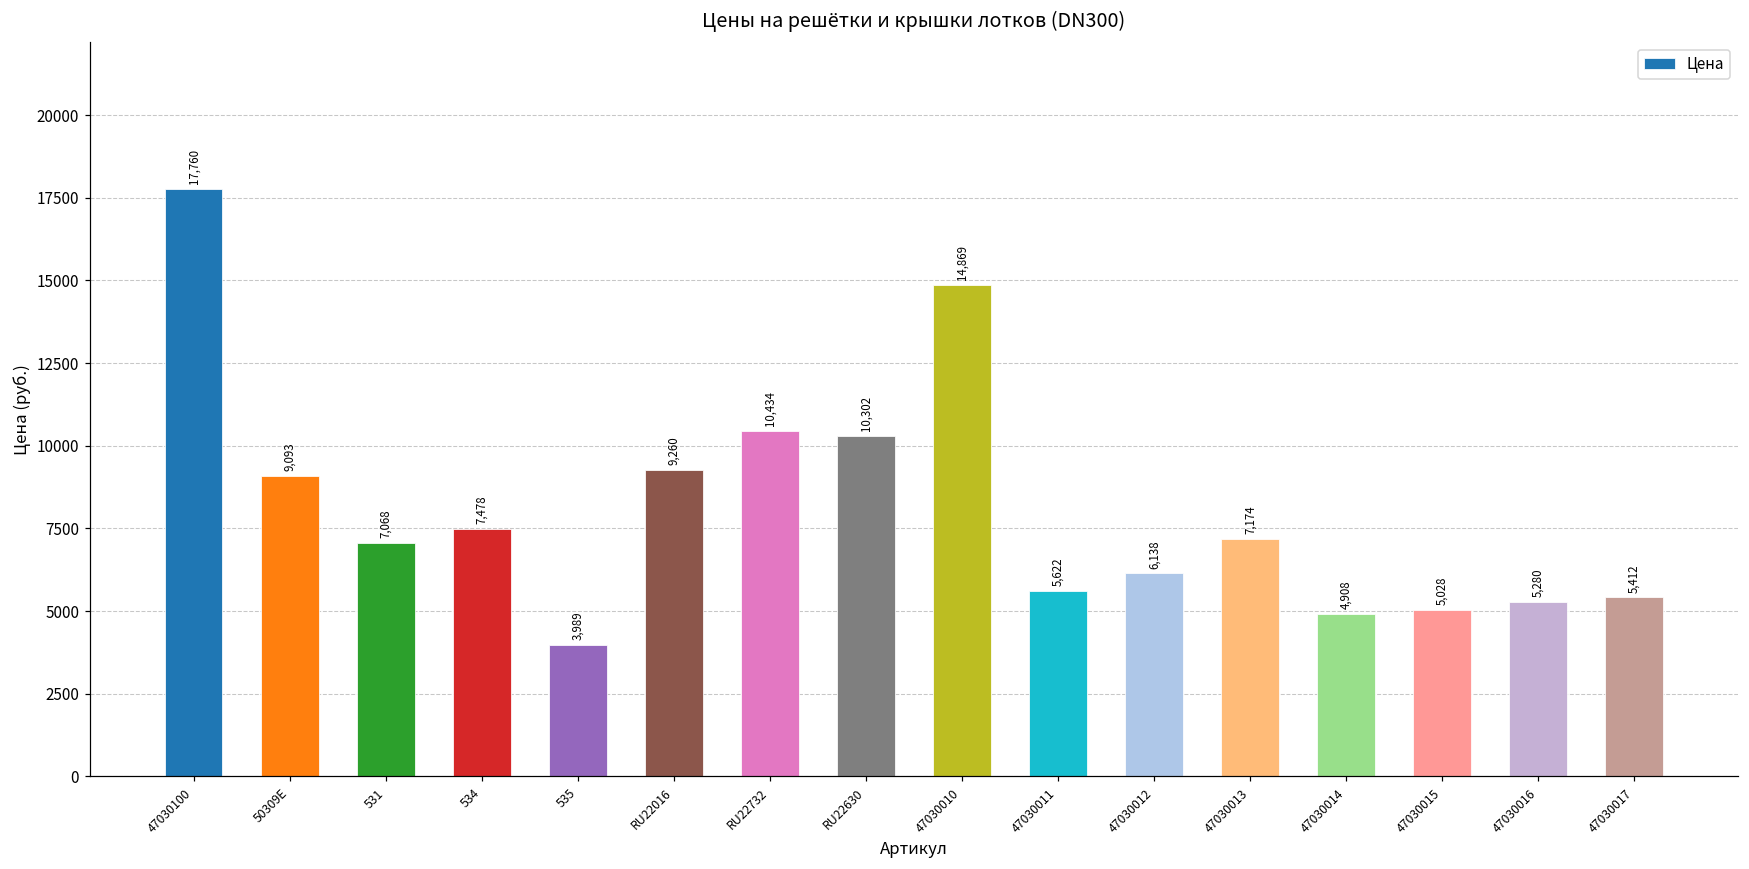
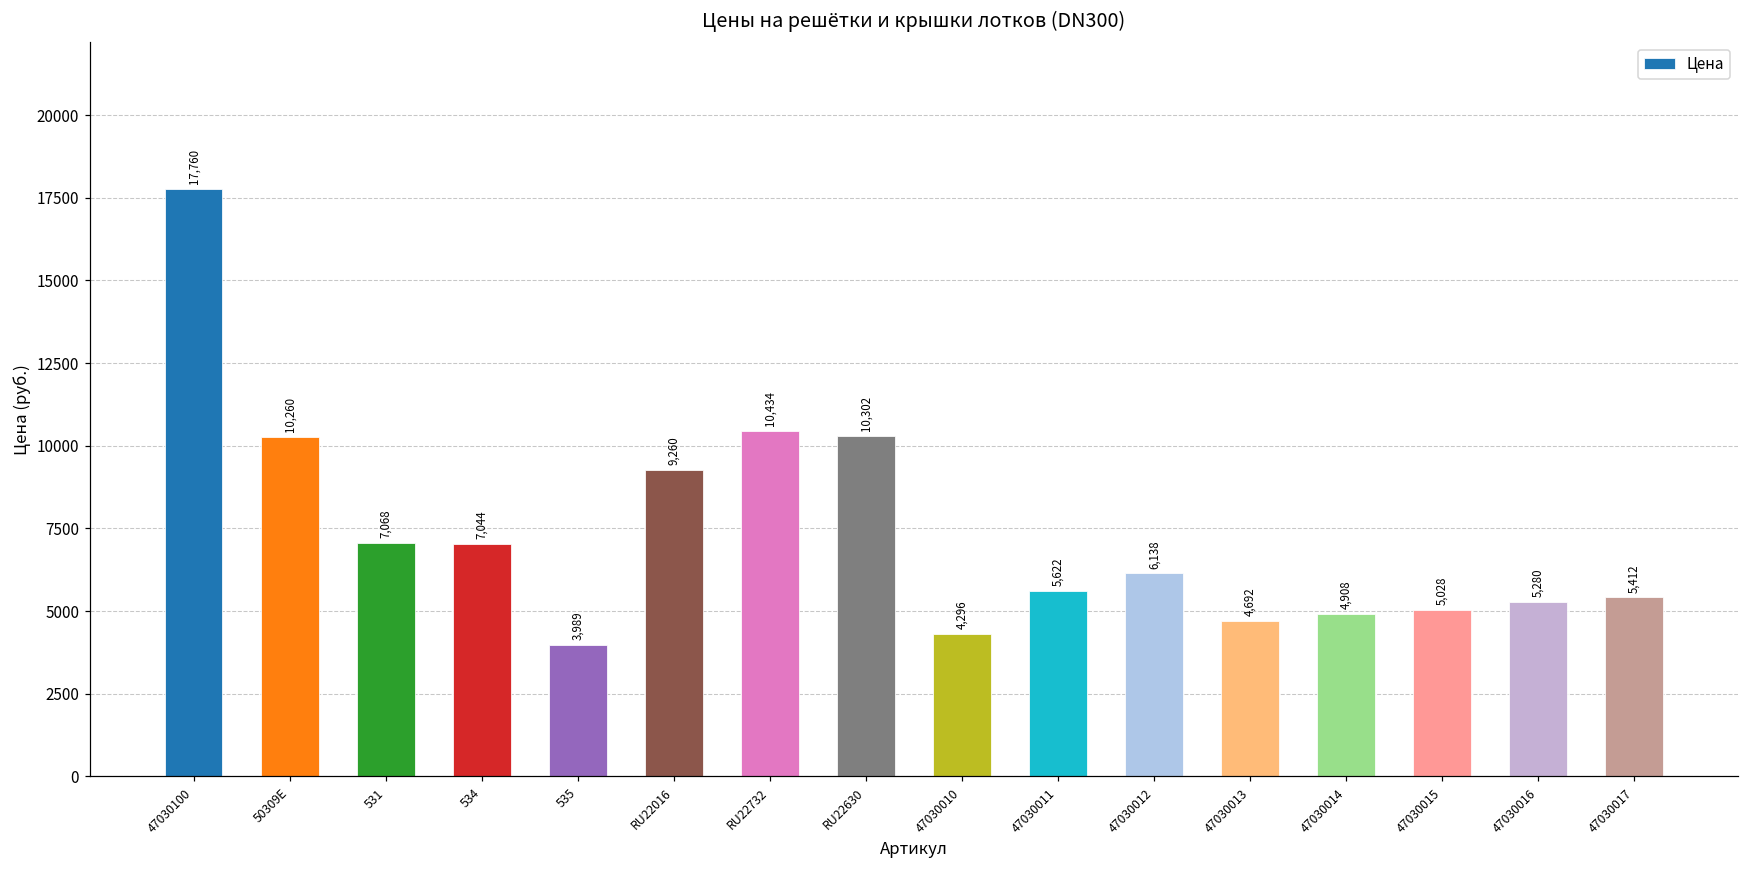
50309E: 9,093 -> 10,260
534: 7,478 -> 7,044
47030010: 14,869 -> 4,296
47030013: 7,174 -> 4,692
